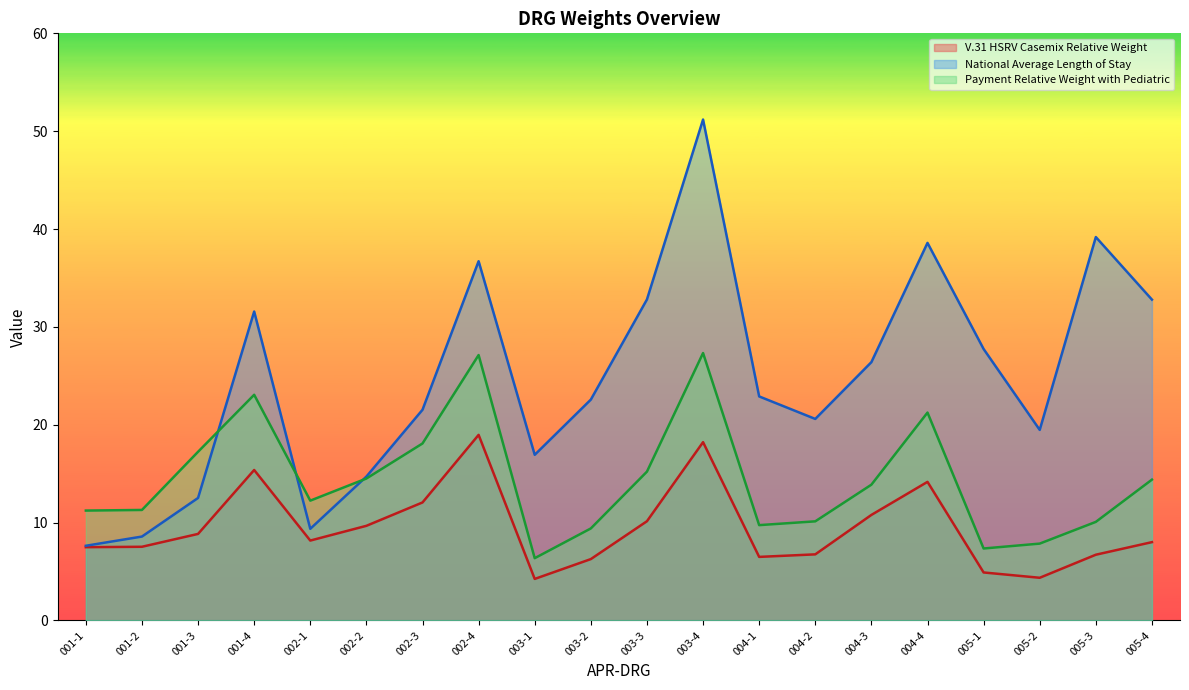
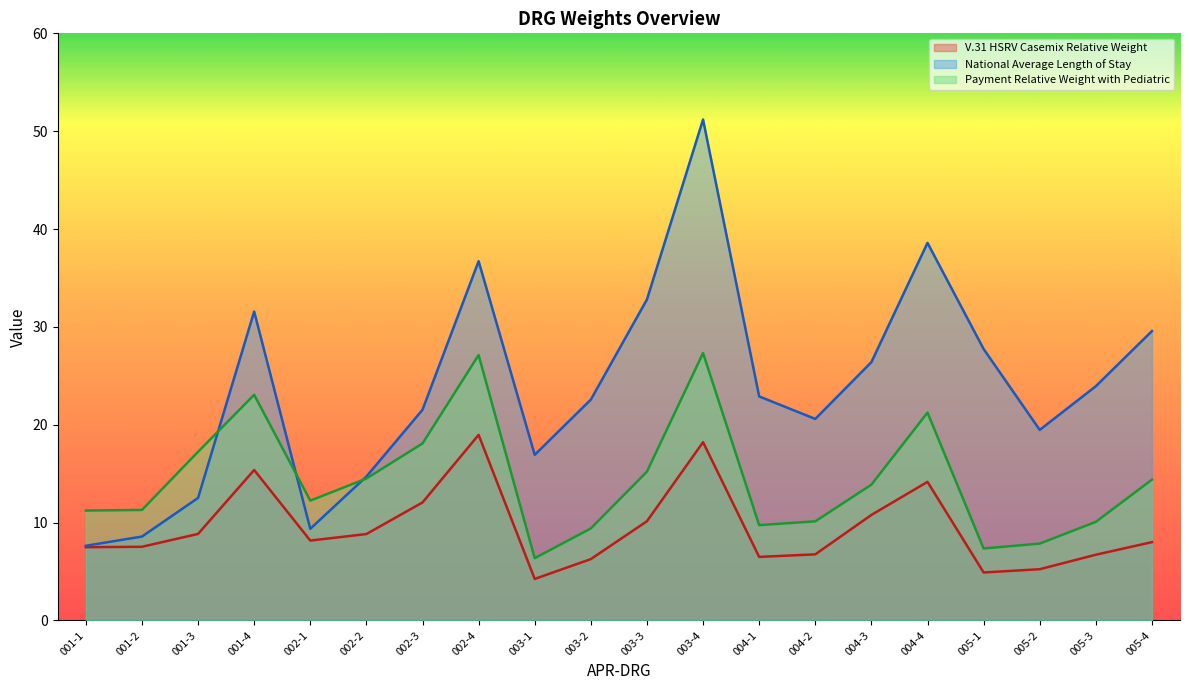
V.31 HSRV Casemix Relative Weight, 002-2: 10 -> 9
V.31 HSRV Casemix Relative Weight, 005-2: 4 -> 5
National Average Length of Stay, 005-3: 39 -> 24
National Average Length of Stay, 005-4: 33 -> 30
